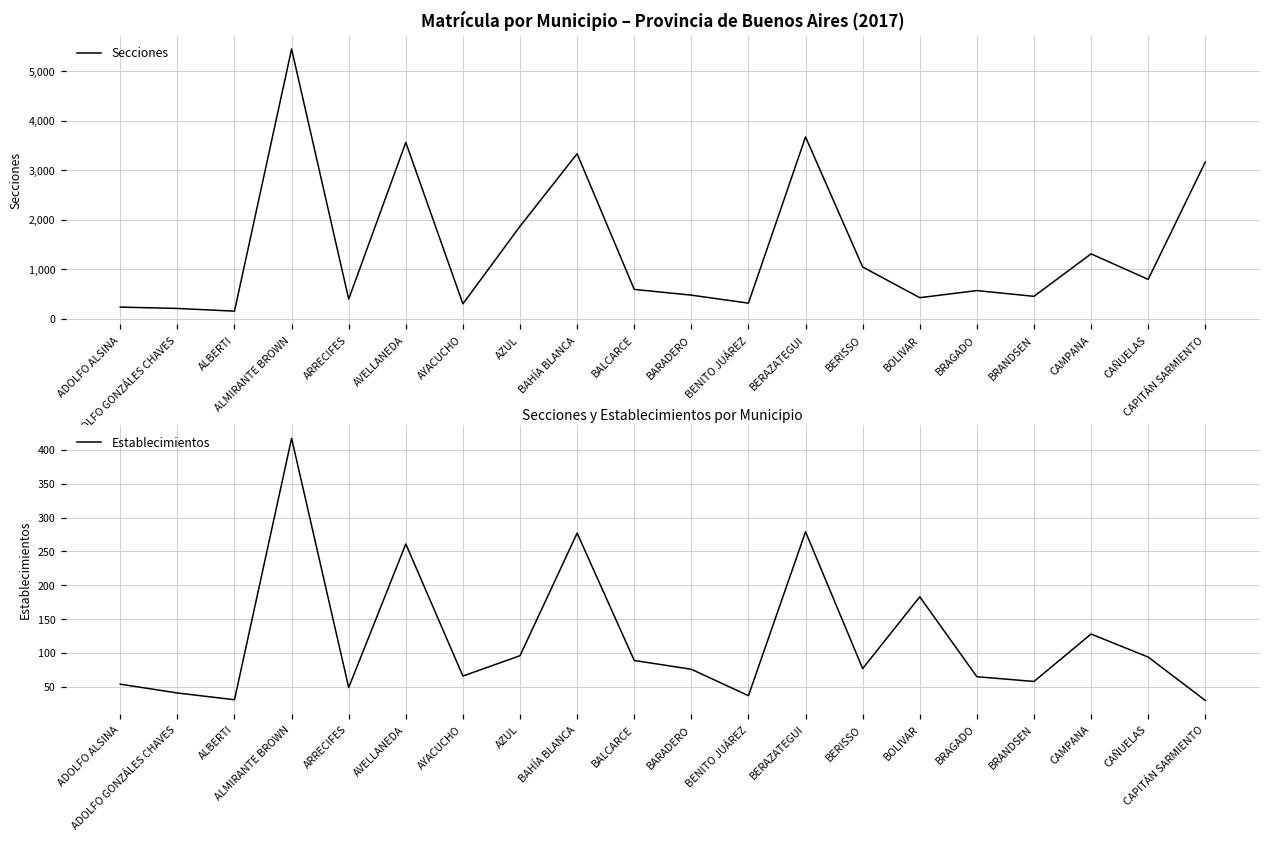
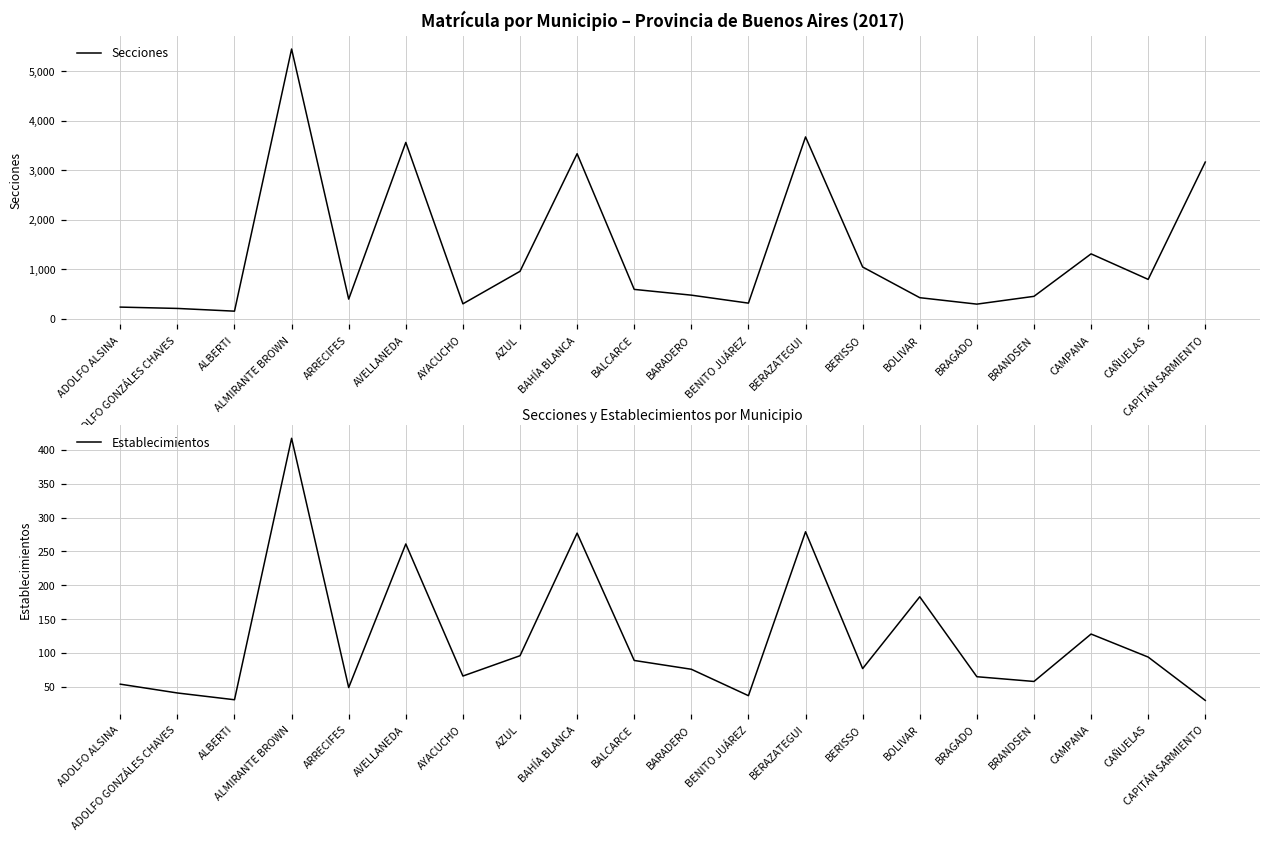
Matrícula por Municipio – Provincia de Buenos Aires (2017), AZUL: 1,900 -> 1,000
Matrícula por Municipio – Provincia de Buenos Aires (2017), BRAGADO: 600 -> 300
